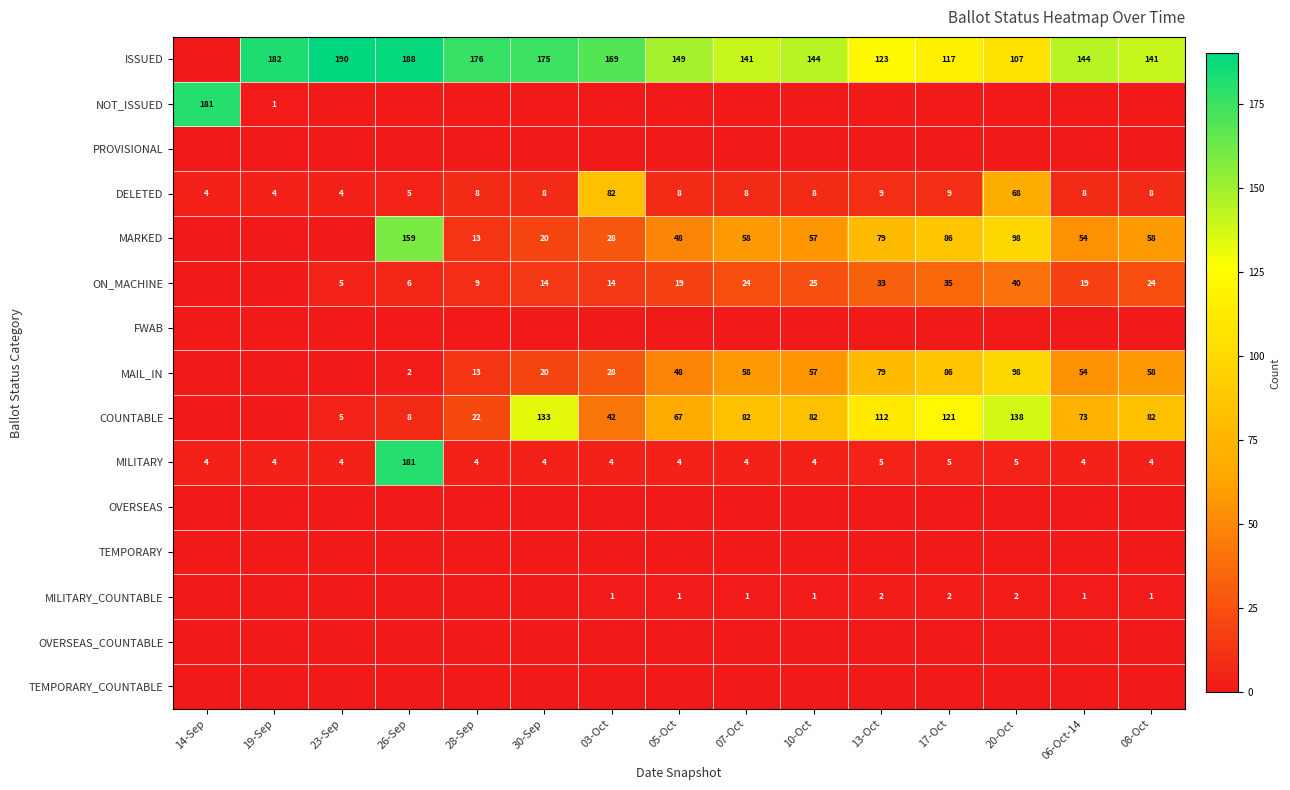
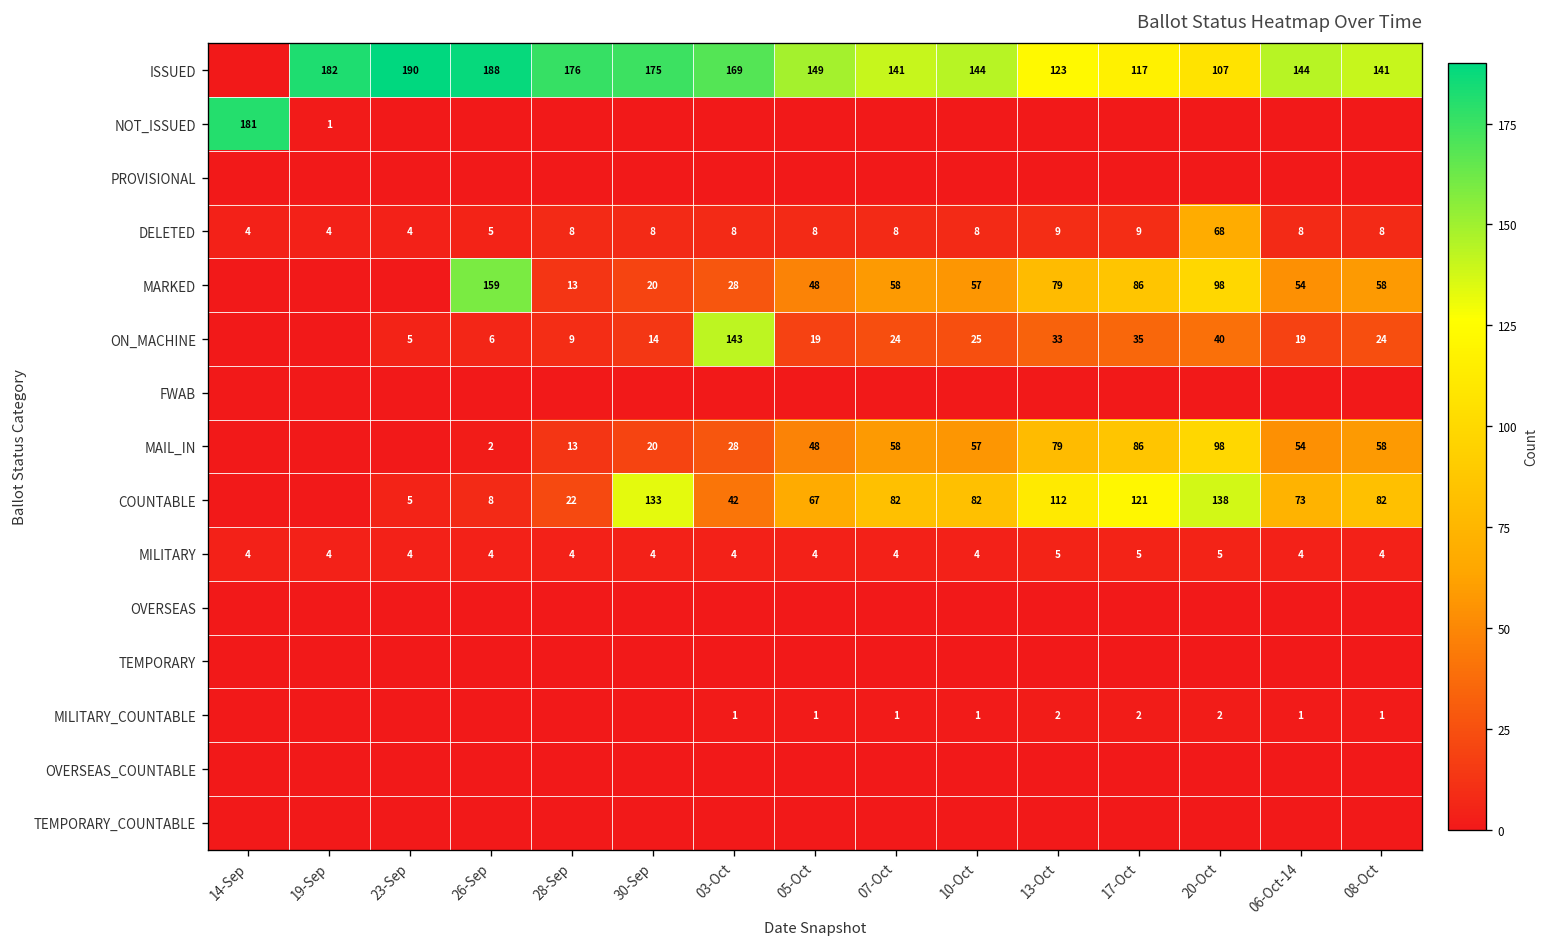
DELETED, 03-Oct: 82 -> 8
ON_MACHINE, 03-Oct: 14 -> 143
MILITARY, 26-Sep: 181 -> 4
